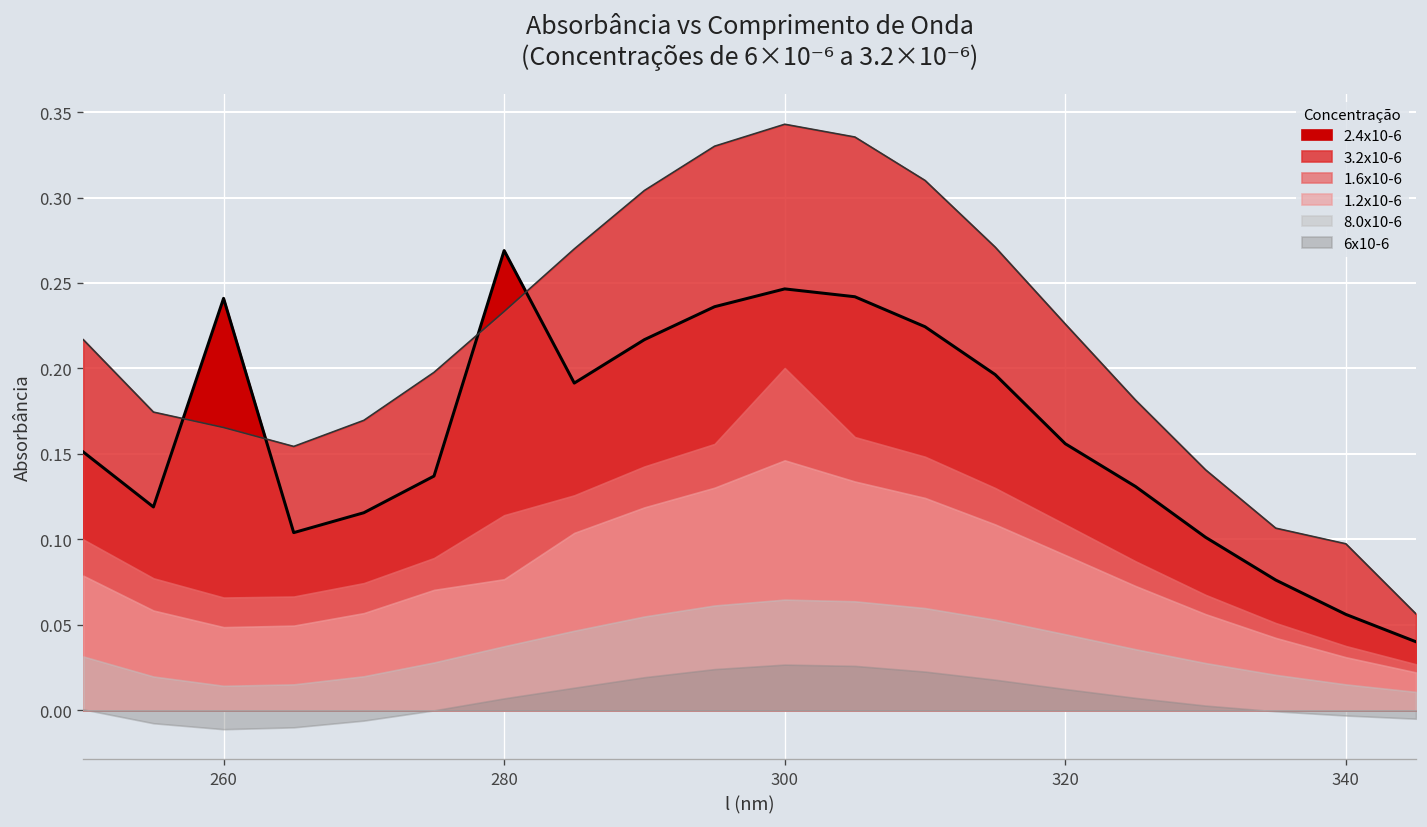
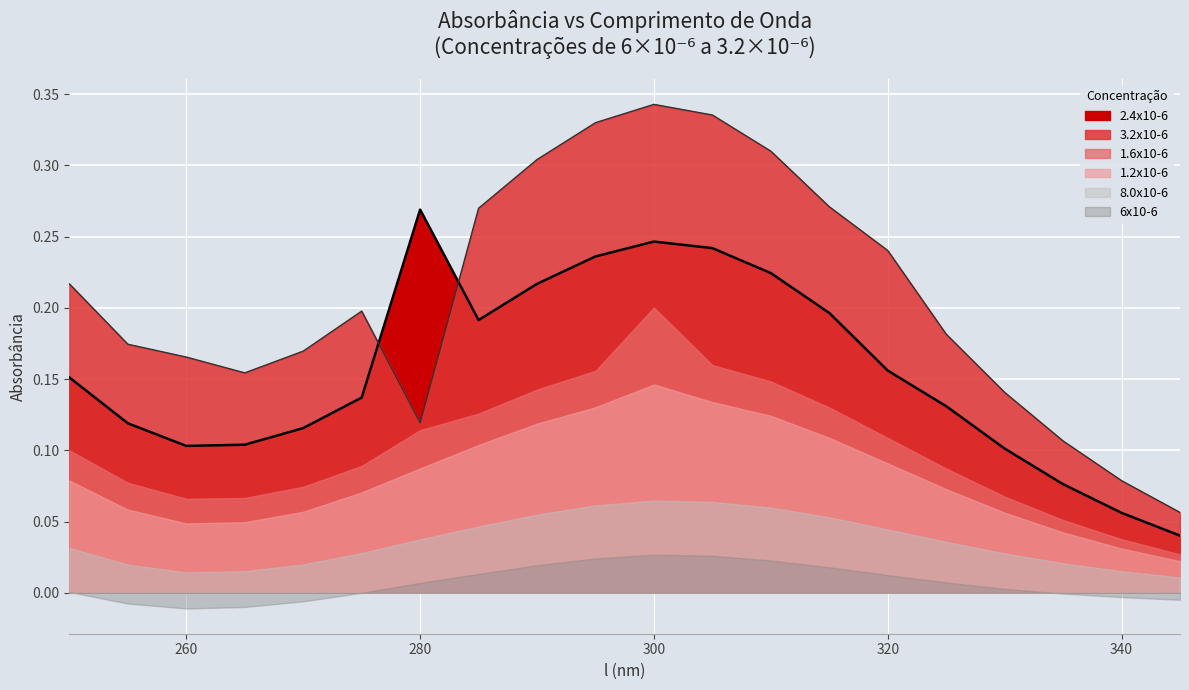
2.4x10-6, 260: 0.241 -> 0.103
3.2x10-6, 280: 0.233 -> 0.119
1.2x10-6, 280: 0.077 -> 0.087
3.2x10-6, 320: 0.226 -> 0.240
3.2x10-6, 340: 0.097 -> 0.079
